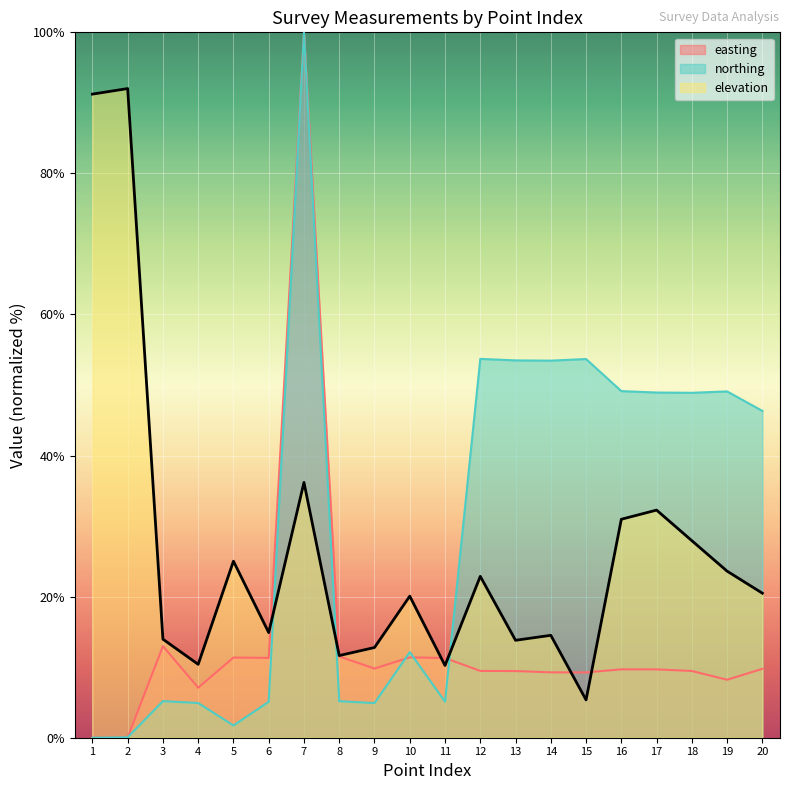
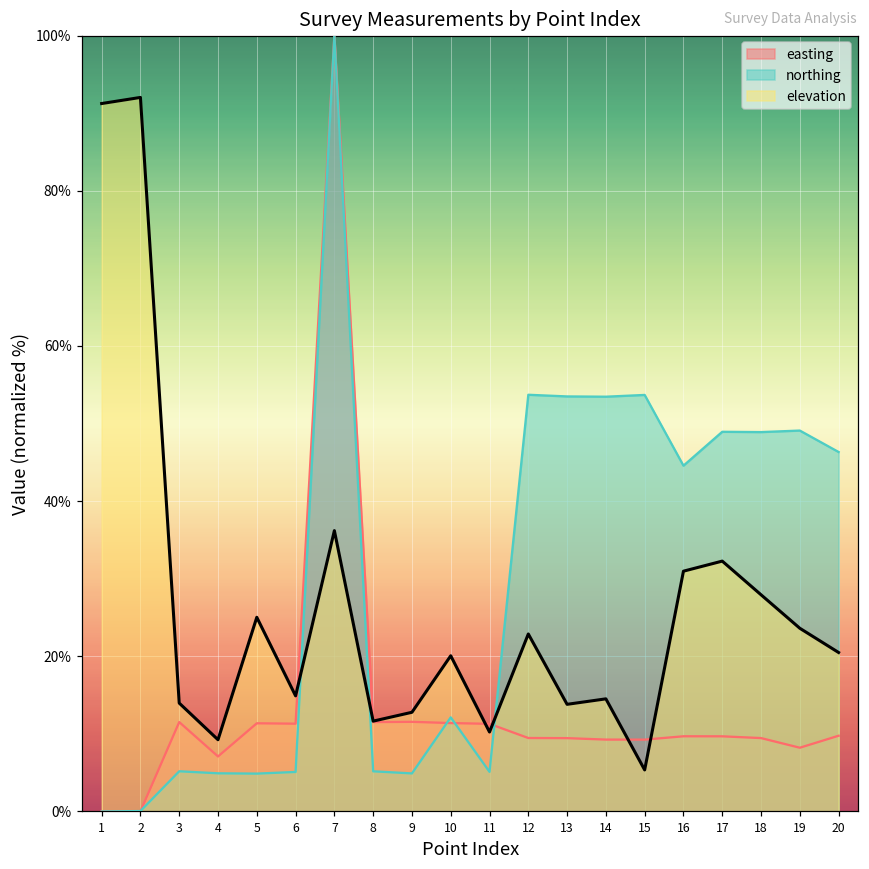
easting, 3: 13% -> 12%
elevation, 4: 10% -> 9%
northing, 5: 2% -> 5%
easting, 9: 10% -> 12%
northing, 16: 49% -> 45%
